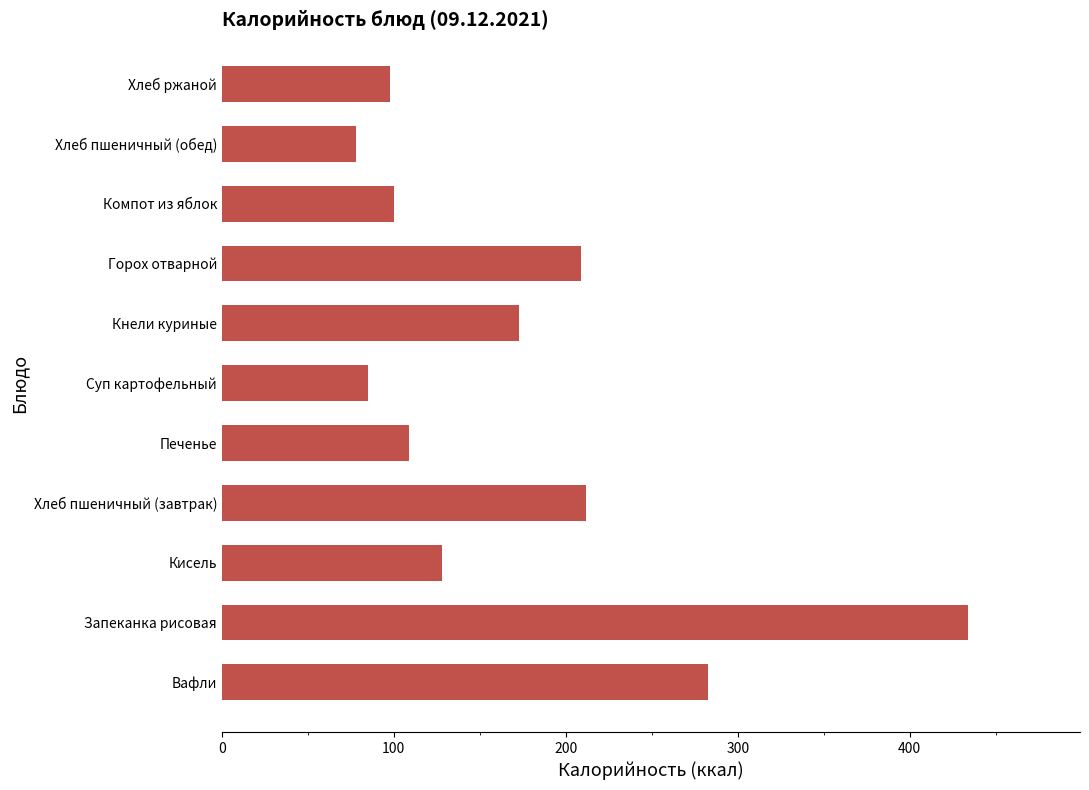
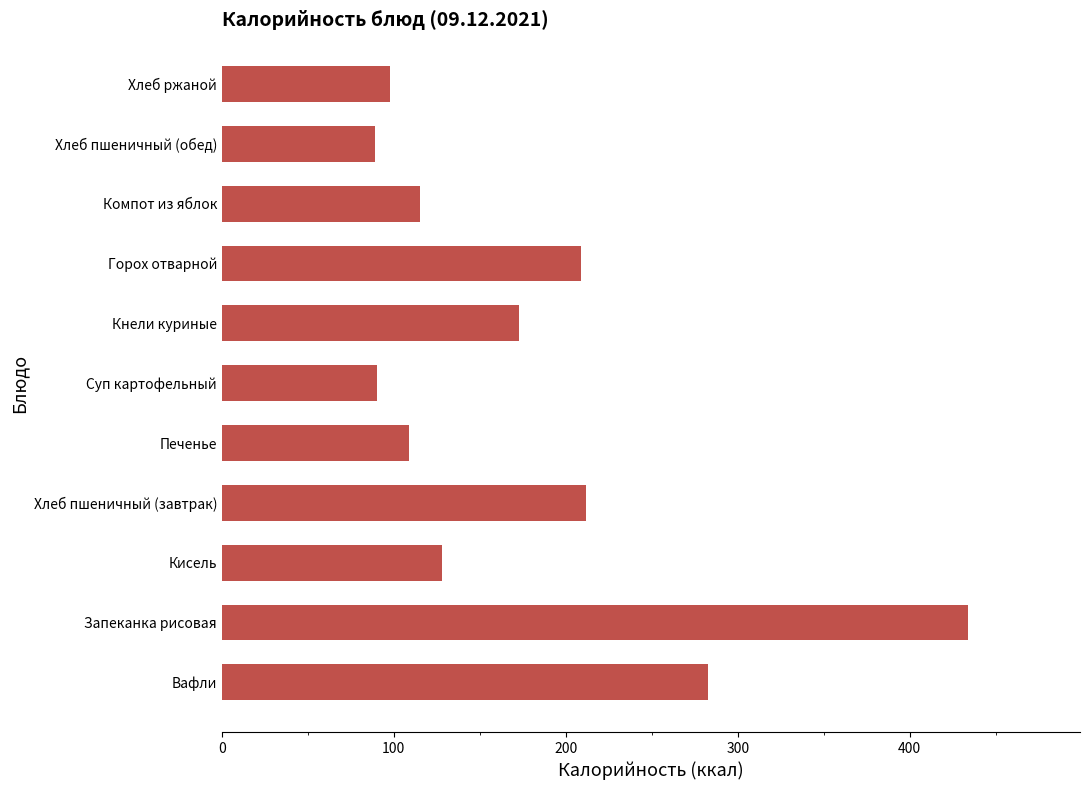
Хлеб пшеничный (обед): 78 -> 89
Компот из яблок: 100 -> 115
Суп картофельный: 85 -> 90
